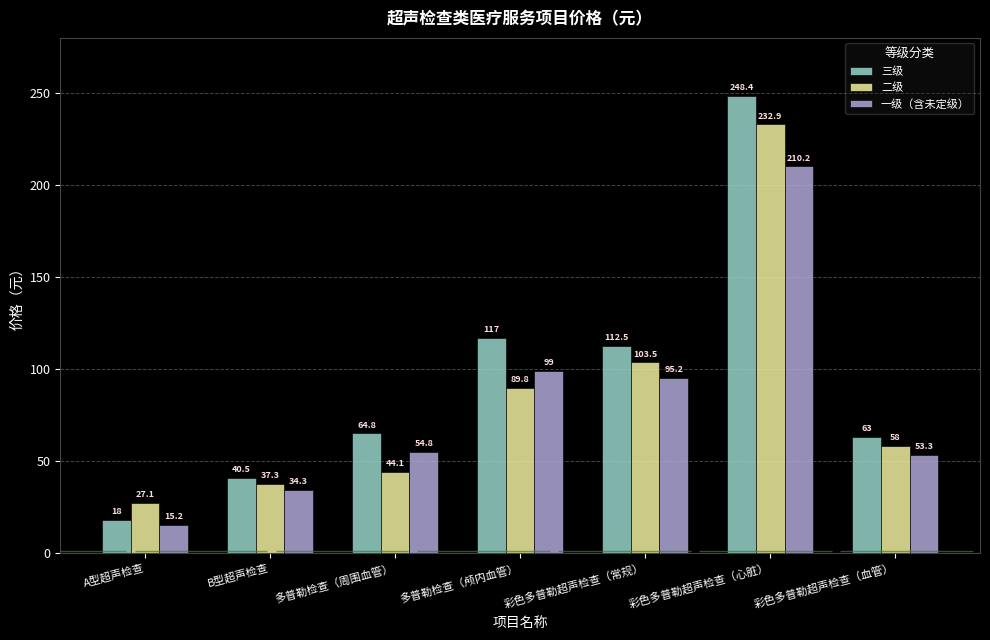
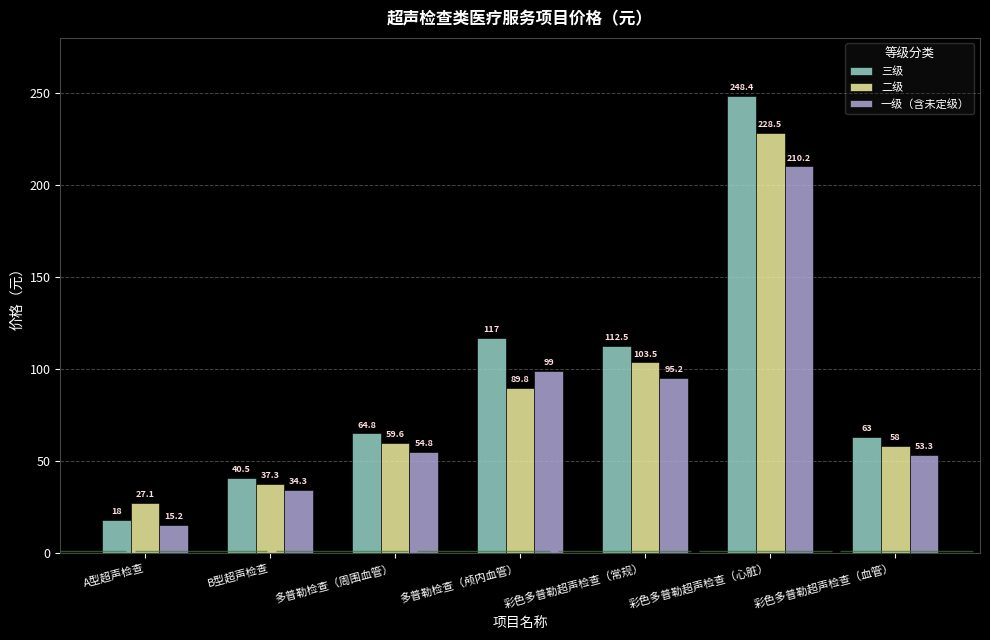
二级, 多普勒检查（周围血管）: 44.1 -> 59.6
二级, 彩色多普勒超声检查（心脏）: 232.9 -> 228.5
